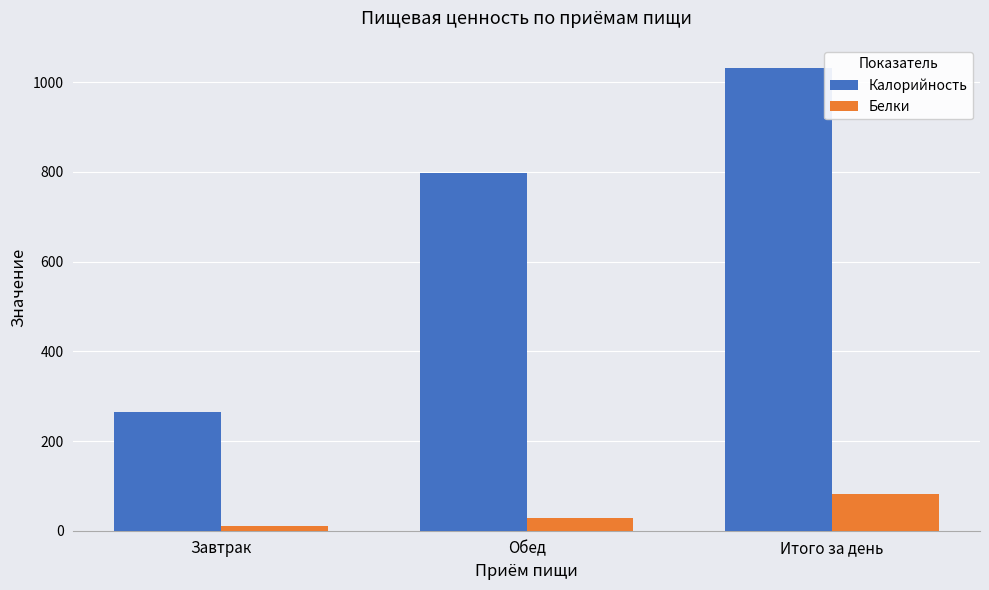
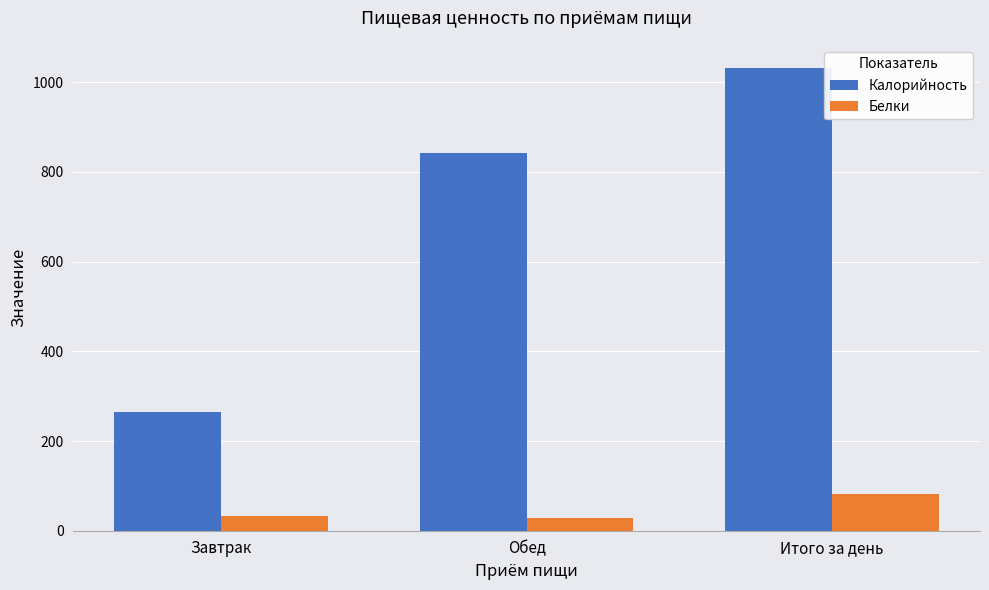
Белки, Завтрак: 10 -> 30
Калорийность, Обед: 800 -> 840
